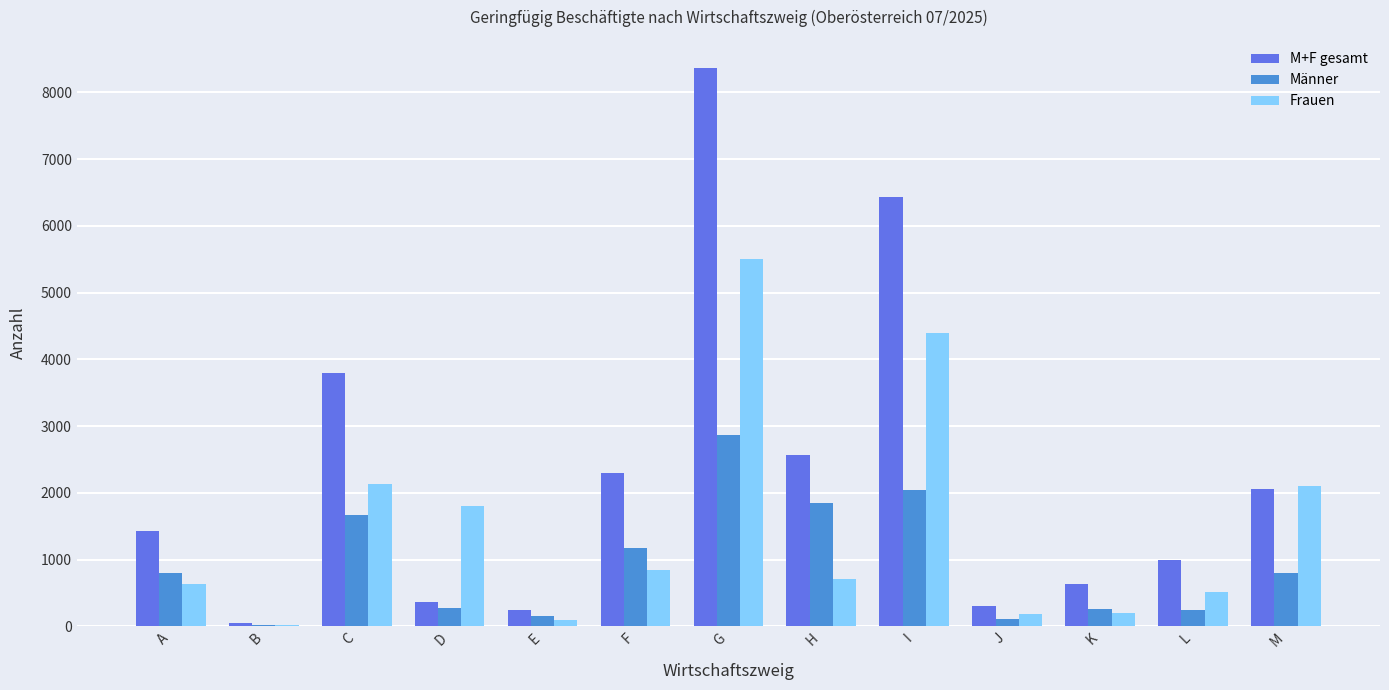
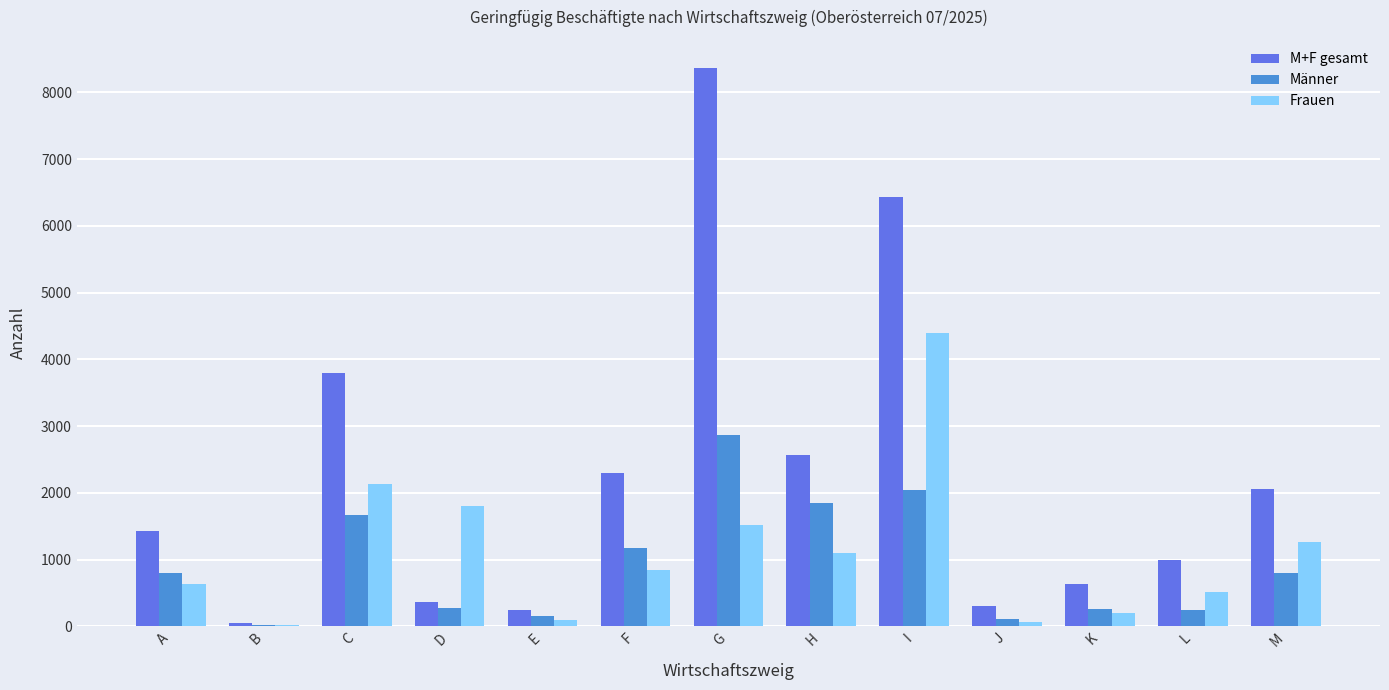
Frauen, G: 5500 -> 1500
Frauen, H: 700 -> 1100
Frauen, J: 200 -> 100
Frauen, M: 2100 -> 1300
